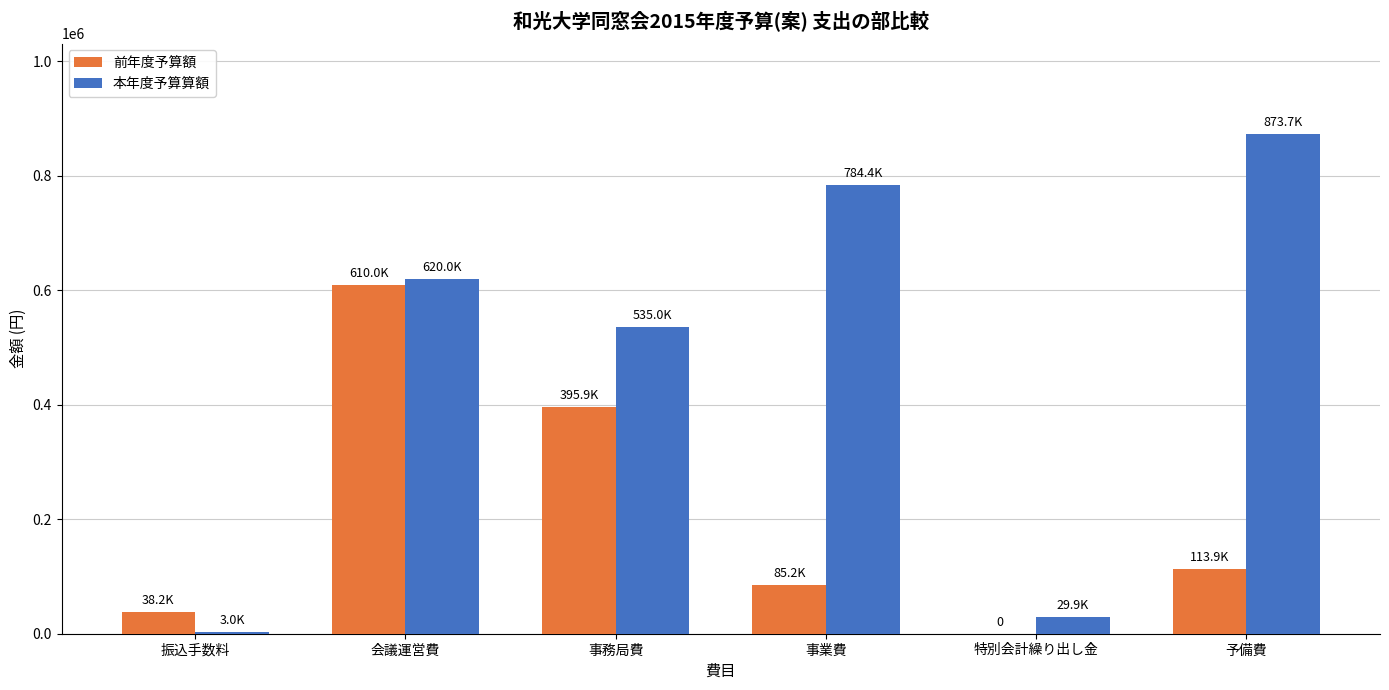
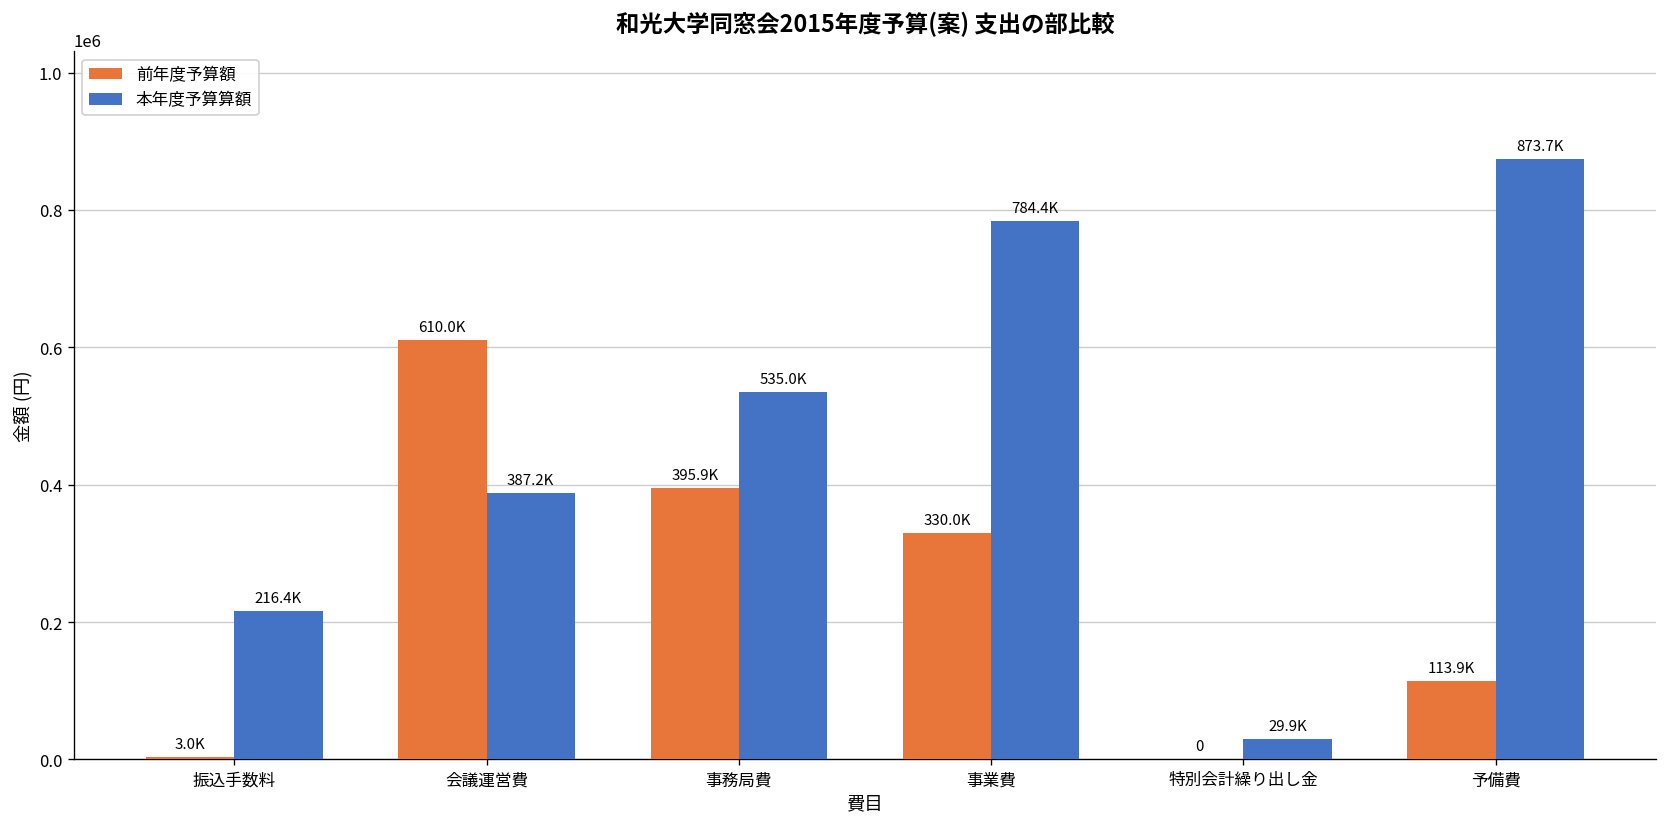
前年度予算額, 振込手数料: 38.2K -> 3.0K
本年度予算算額, 振込手数料: 3.0K -> 216.4K
本年度予算算額, 会議運営費: 620.0K -> 387.2K
前年度予算額, 事業費: 85.2K -> 330.0K
